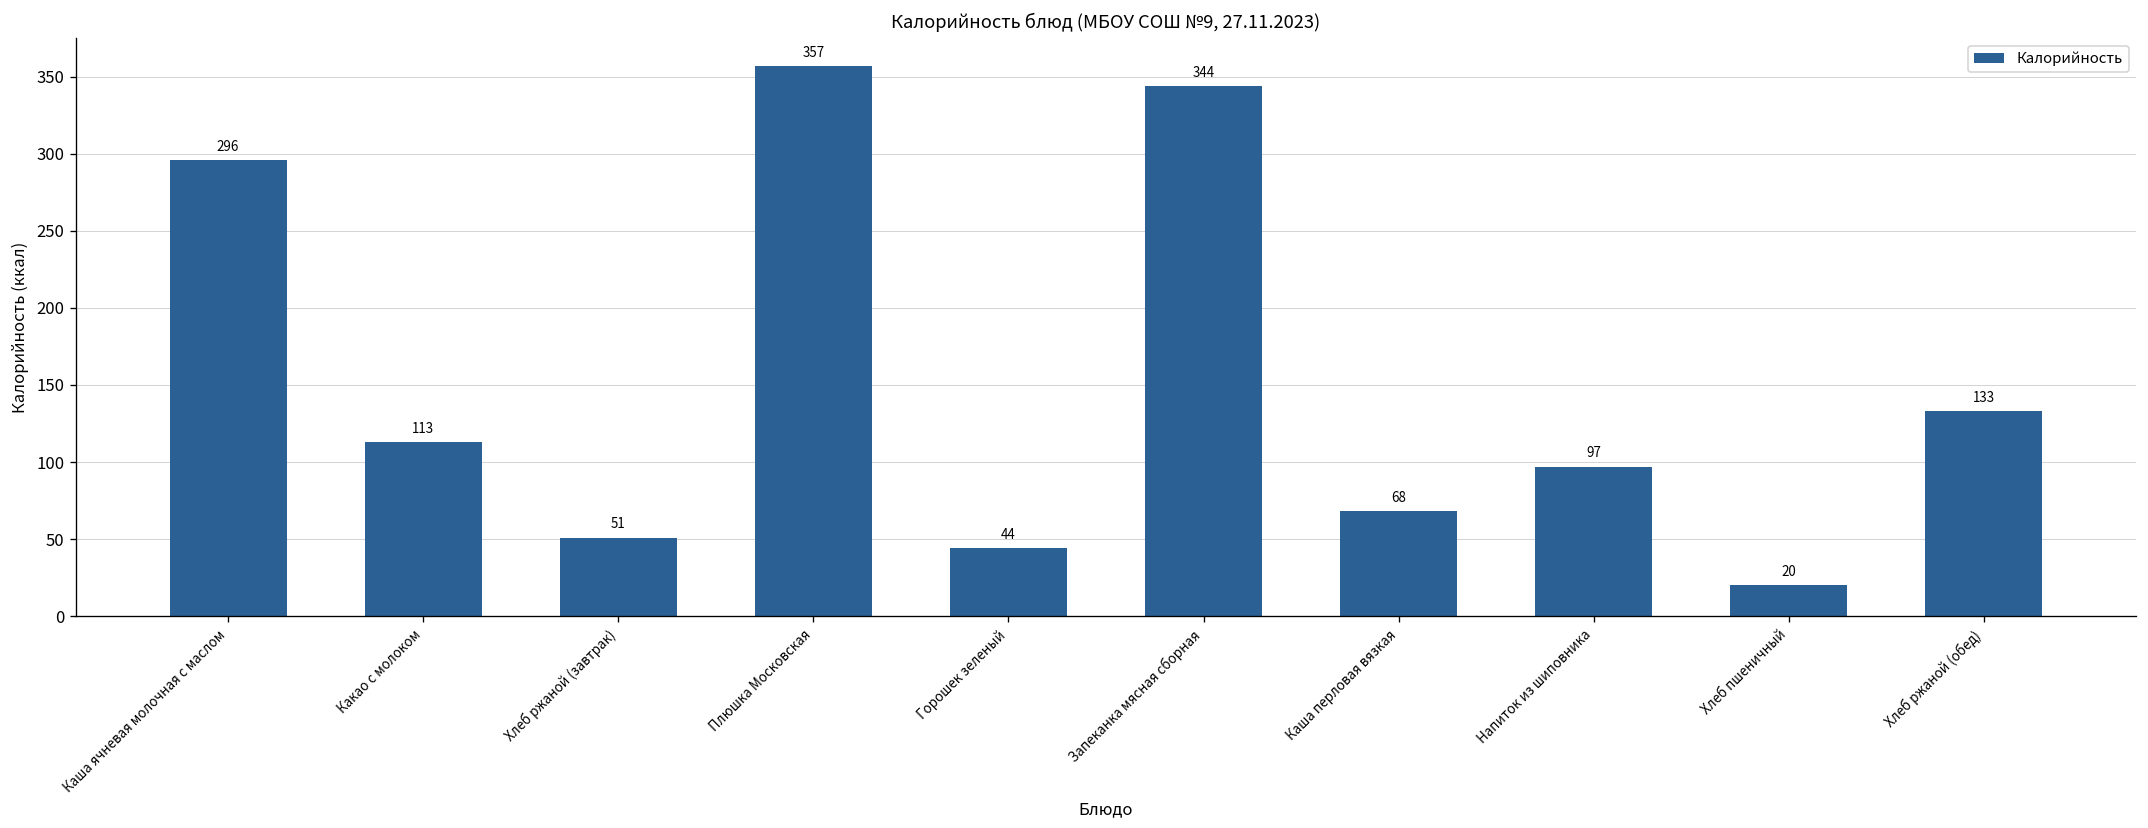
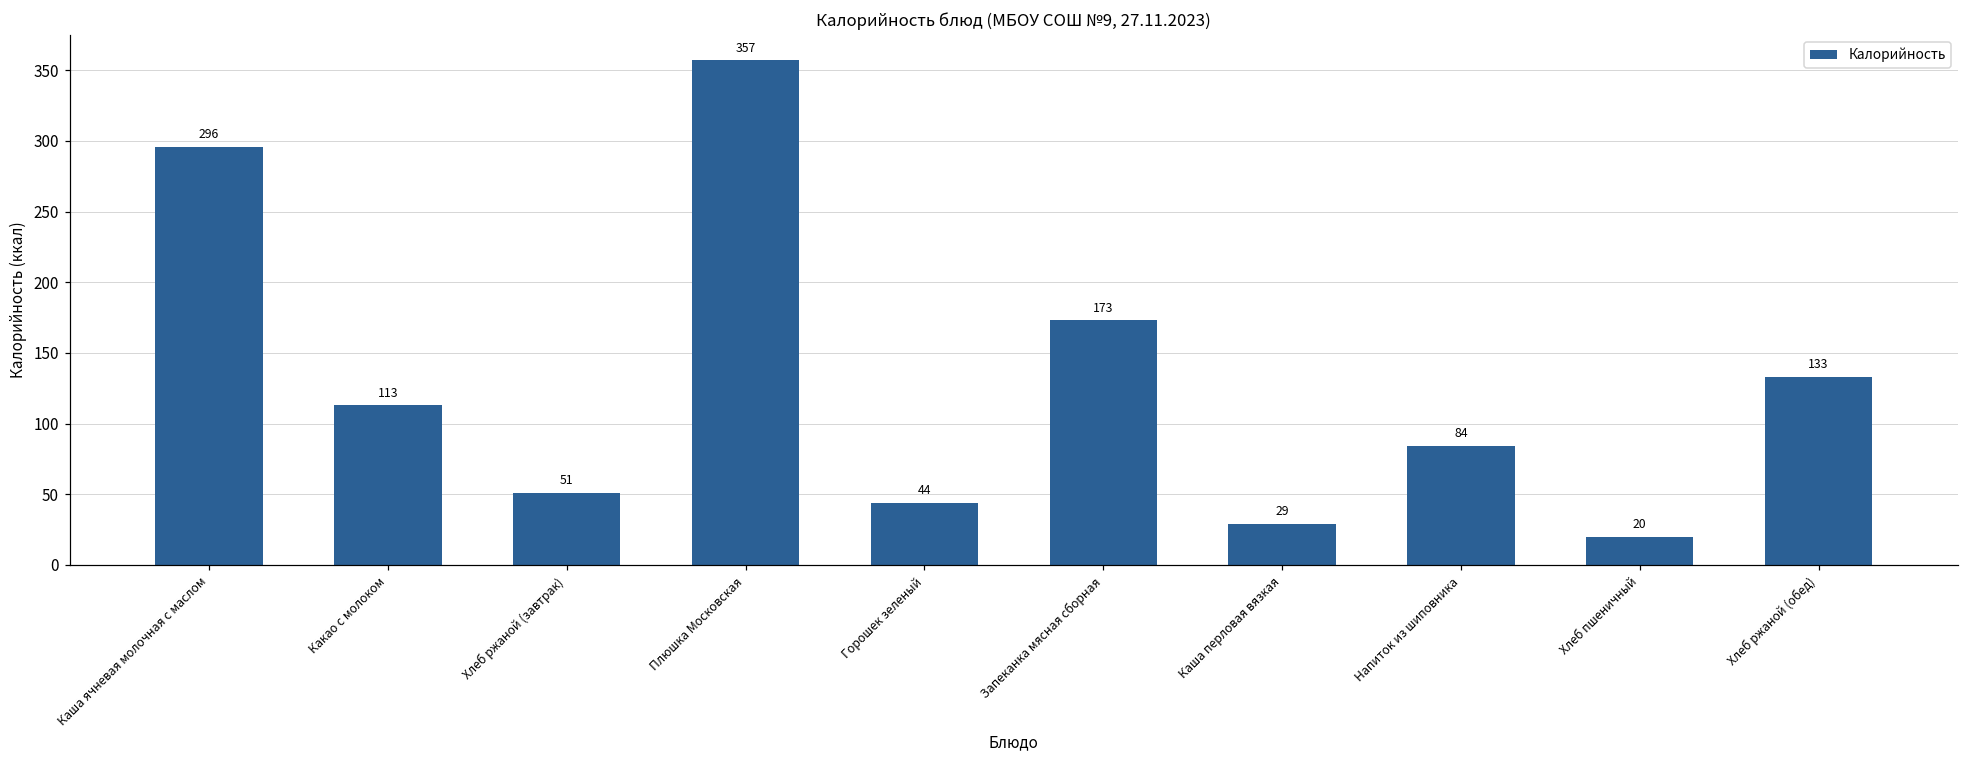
Запеканка мясная сборная: 344 -> 173
Каша перловая вязкая: 68 -> 29
Напиток из шиповника: 97 -> 84
